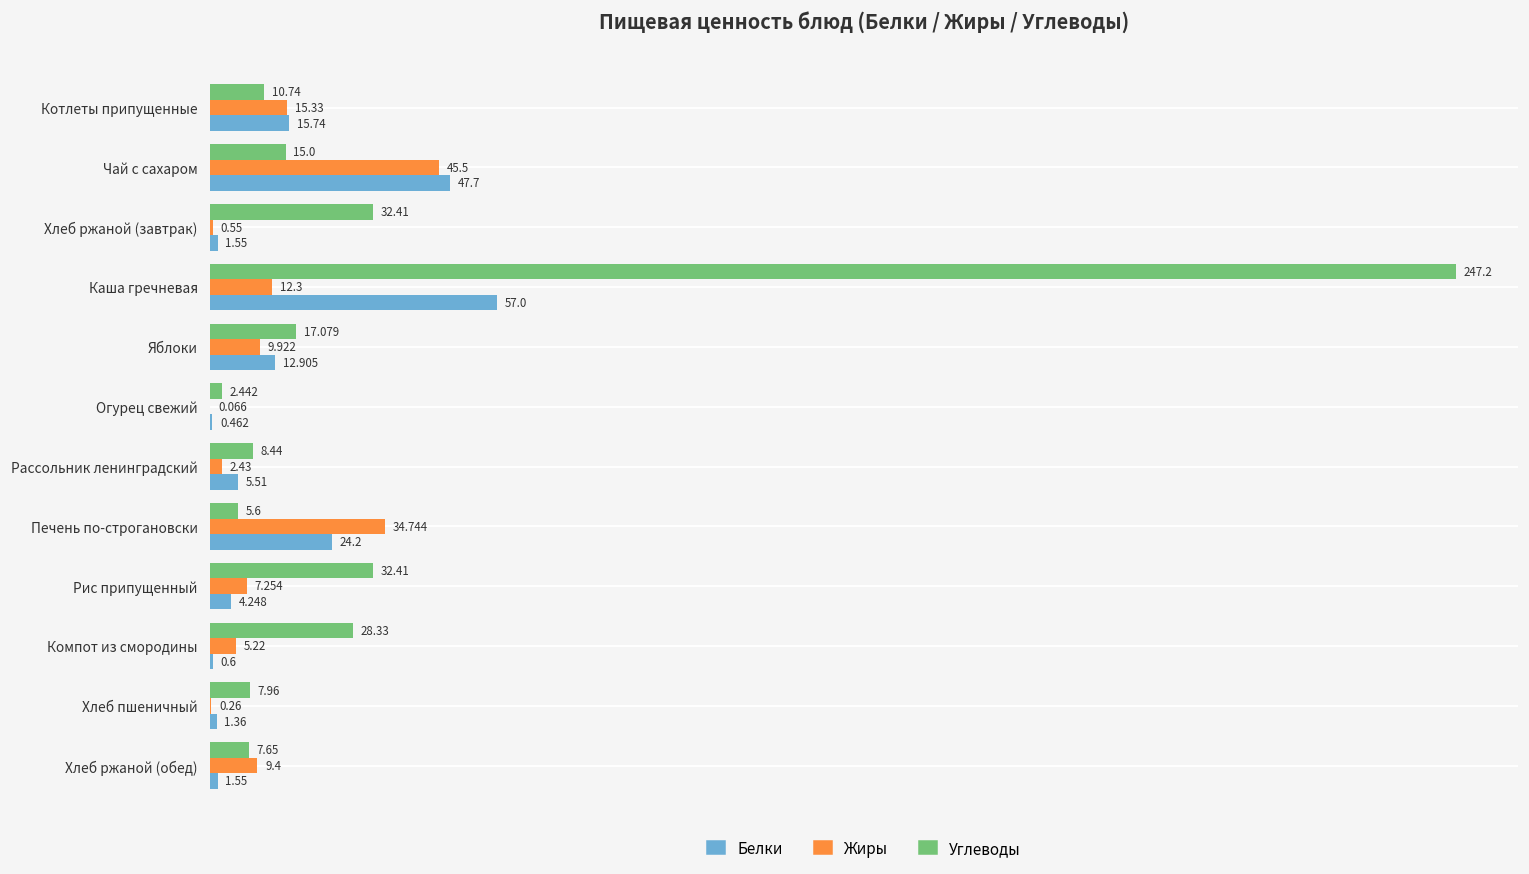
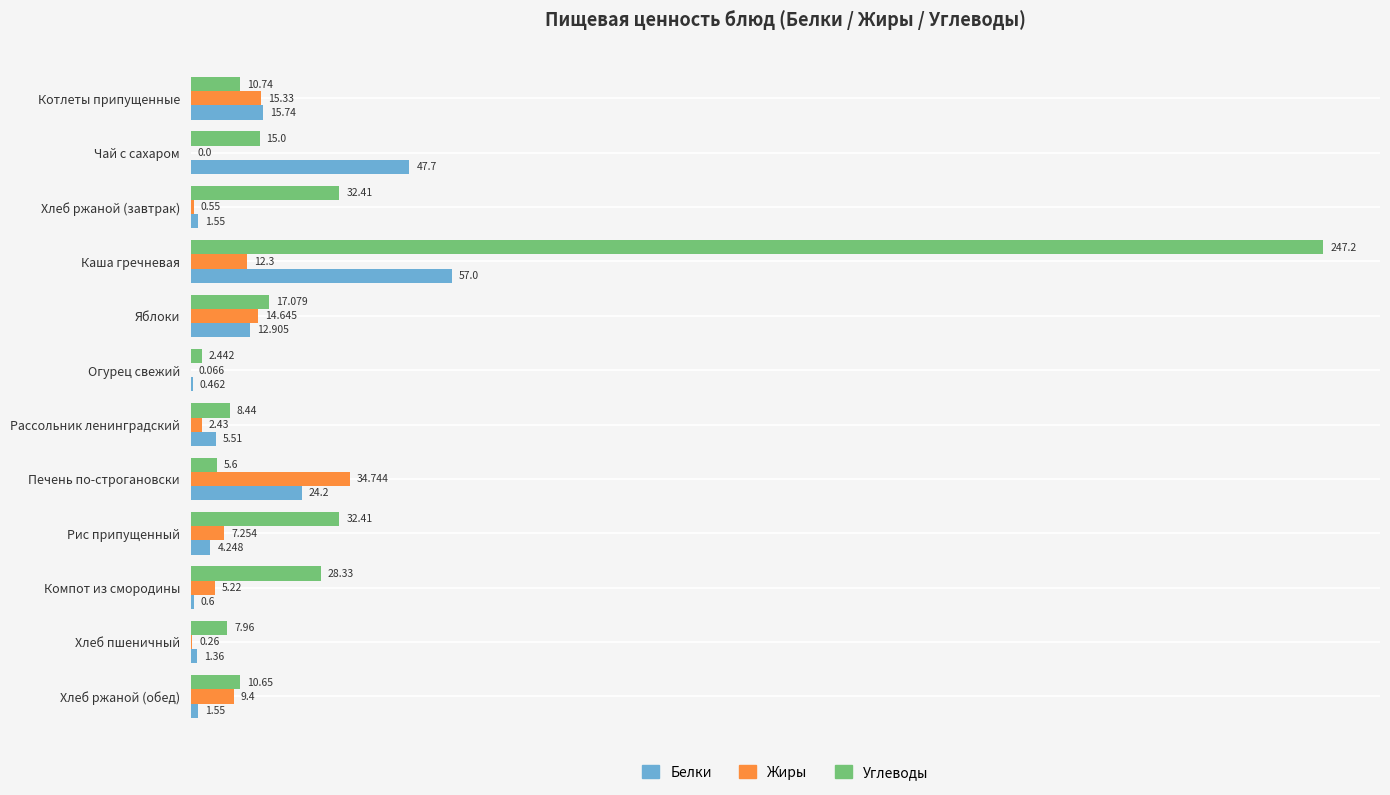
Жиры, Чай с сахаром: 45.5 -> 0.0
Жиры, Яблоки: 9.922 -> 14.645
Углеводы, Хлеб ржаной (обед): 7.65 -> 10.65
